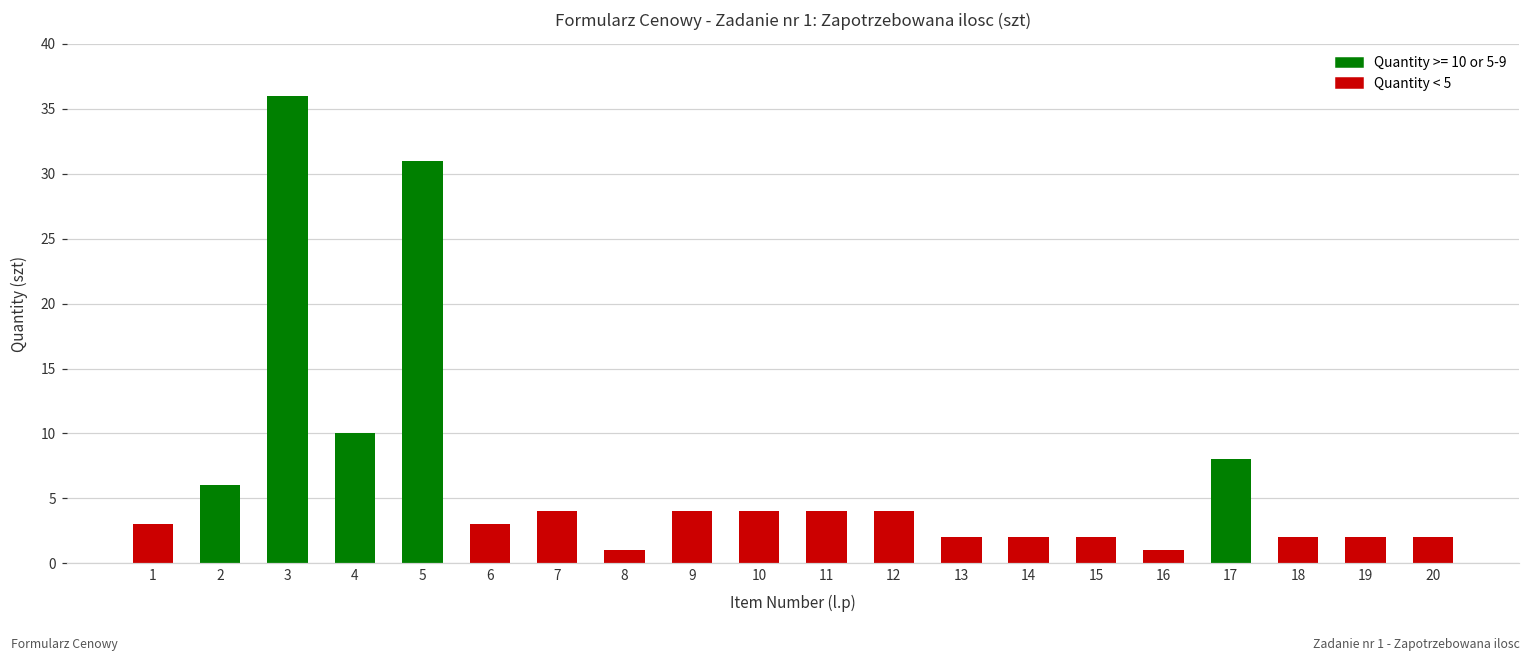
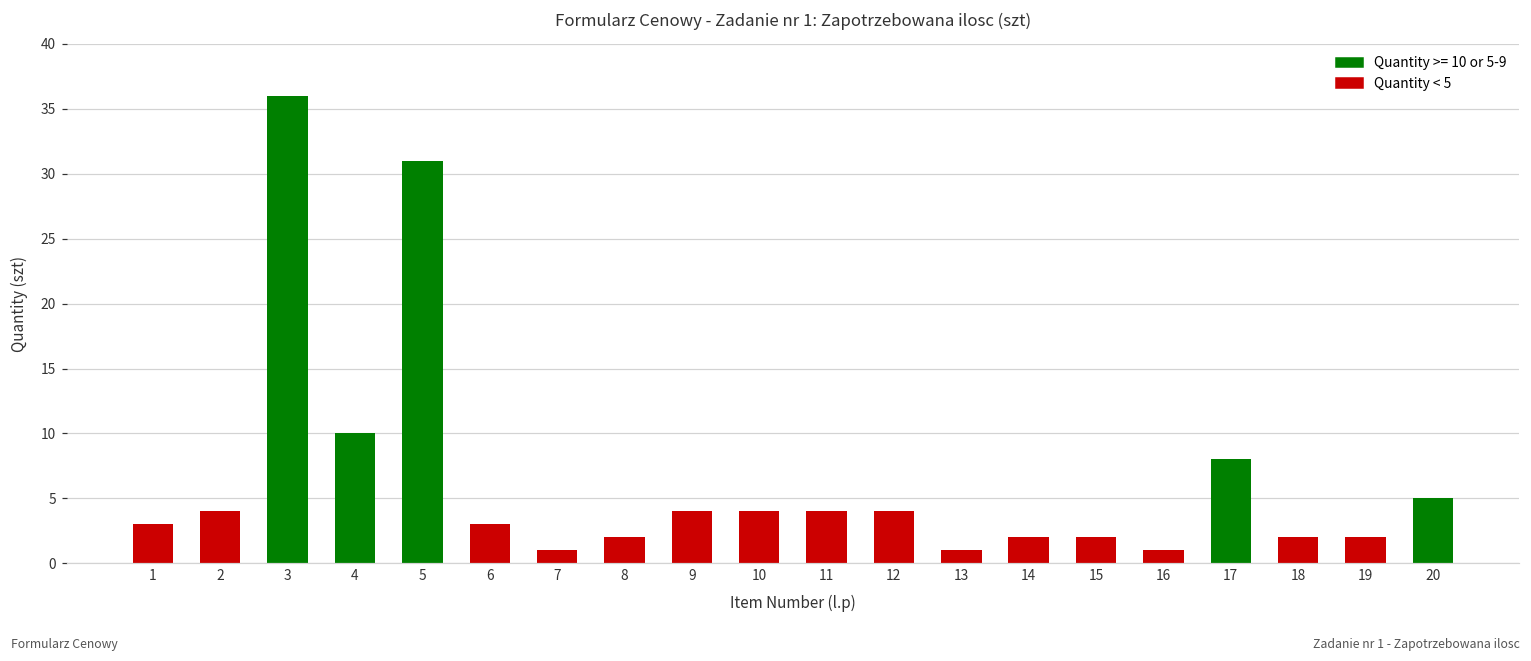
2: 6 -> 4
7: 4 -> 1
8: 1 -> 2
13: 2 -> 1
20: 2 -> 5
